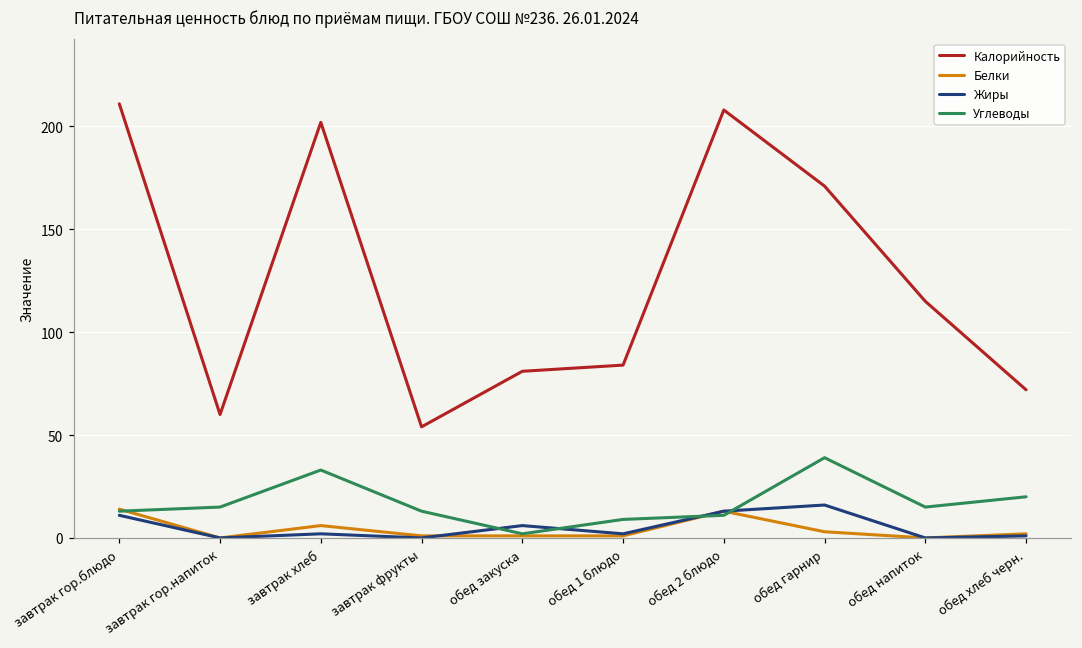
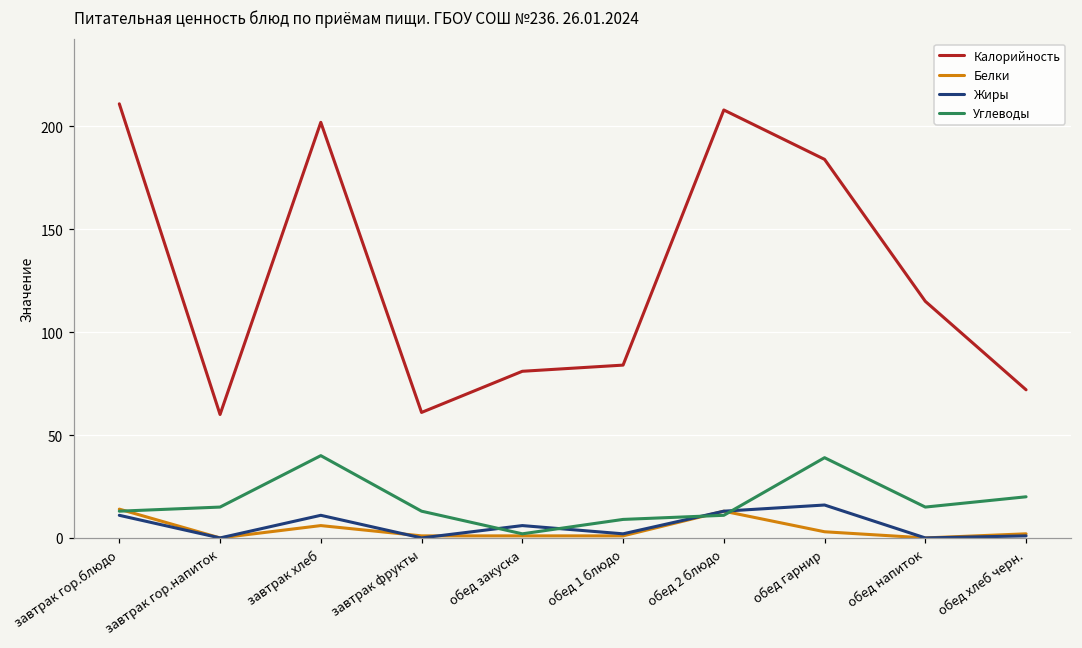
Жиры, завтрак хлеб: 2 -> 11
Углеводы, завтрак хлеб: 33 -> 40
Калорийность, завтрак фрукты: 54 -> 61
Калорийность, обед гарнир: 171 -> 184
